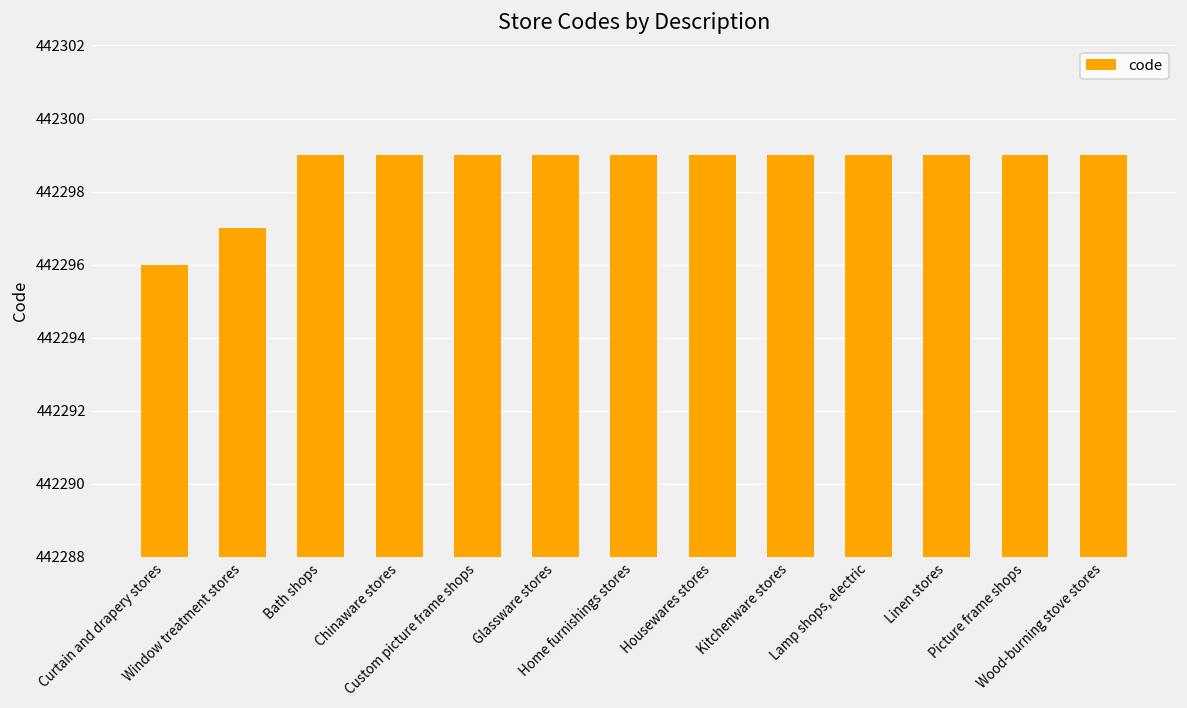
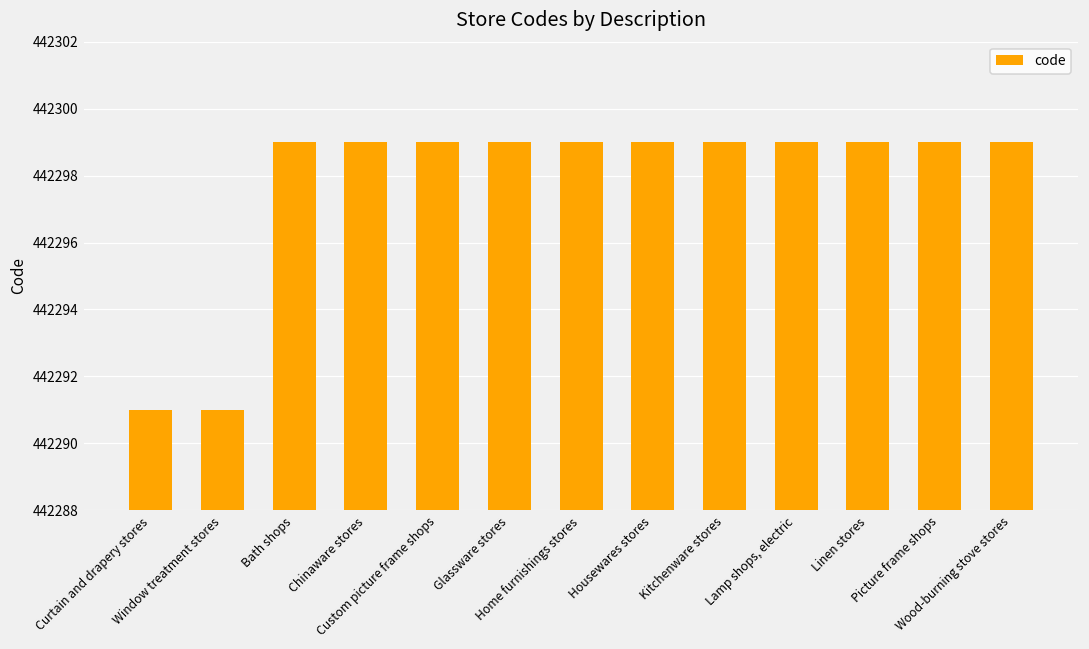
Curtain and drapery stores: 442296 -> 442291
Window treatment stores: 442297 -> 442291
